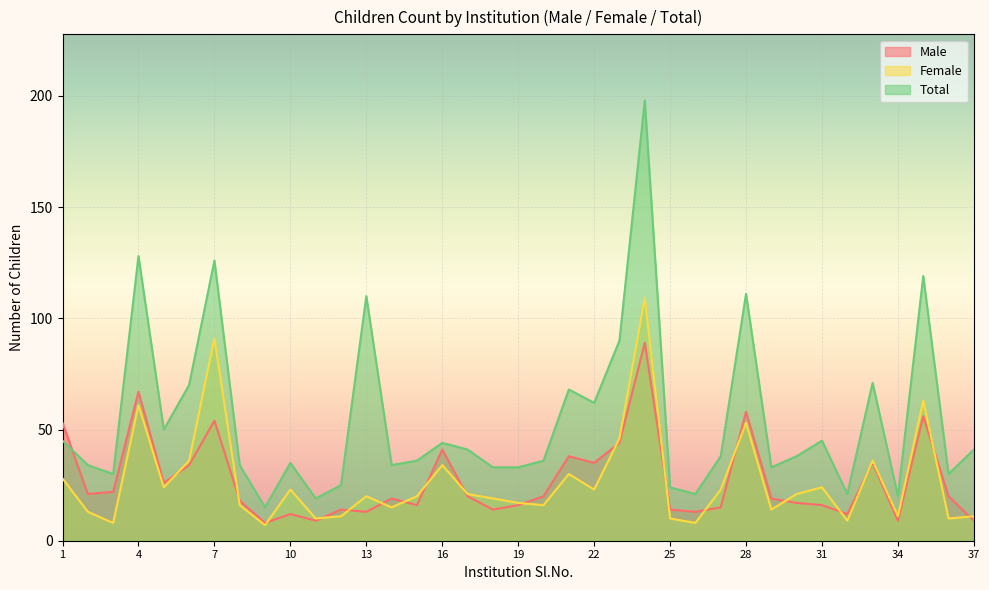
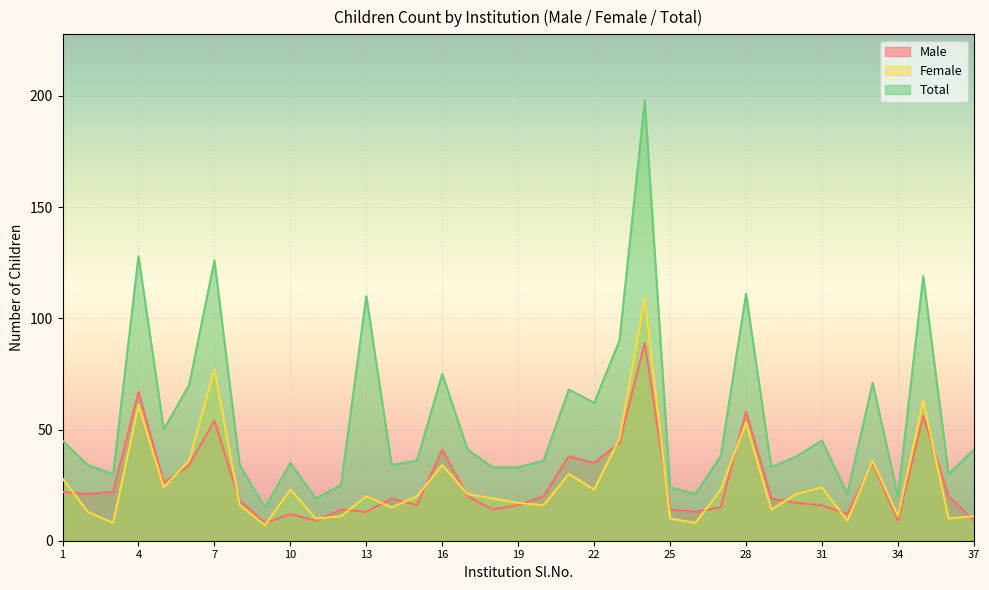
Male, 1: 53 -> 22
Female, 7: 91 -> 77
Total, 16: 44 -> 75
